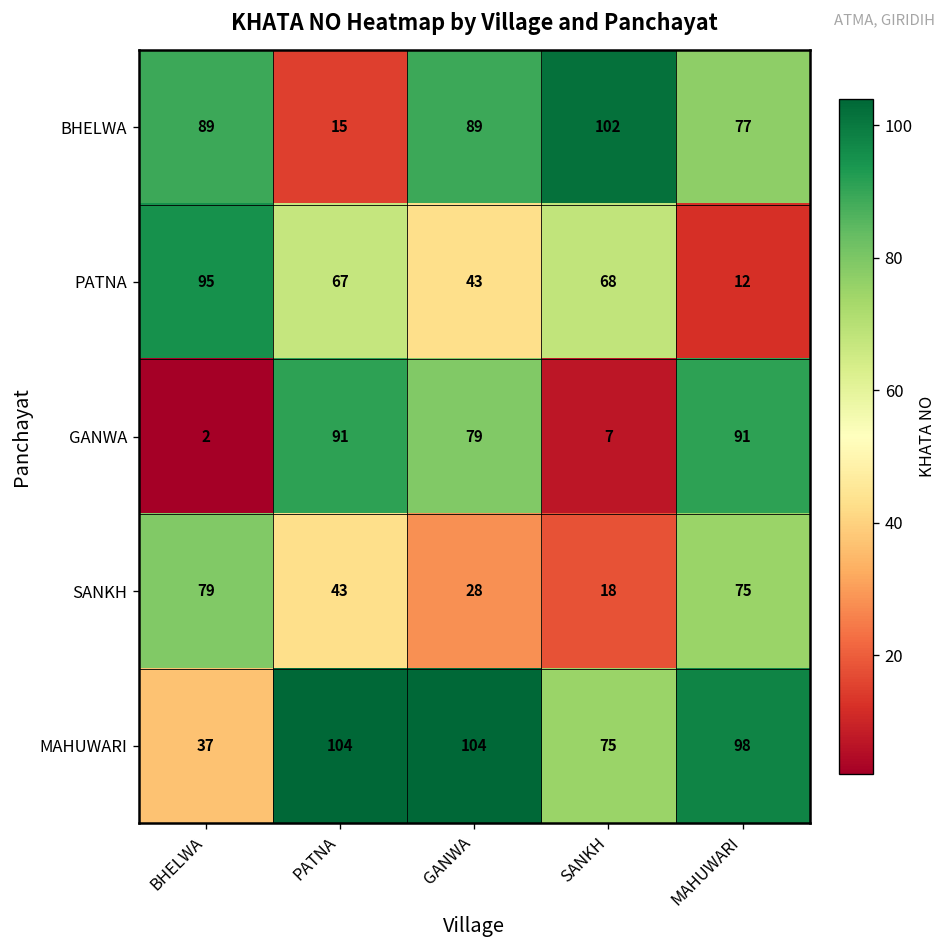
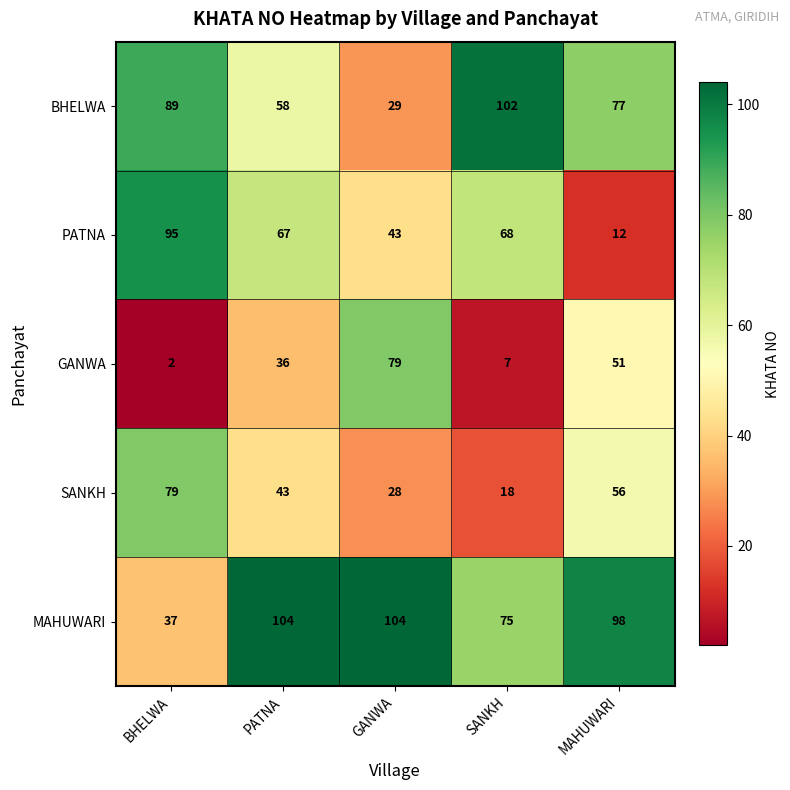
BHELWA, PATNA: 15 -> 58
BHELWA, GANWA: 89 -> 29
GANWA, PATNA: 91 -> 36
GANWA, MAHUWARI: 91 -> 51
SANKH, MAHUWARI: 75 -> 56
